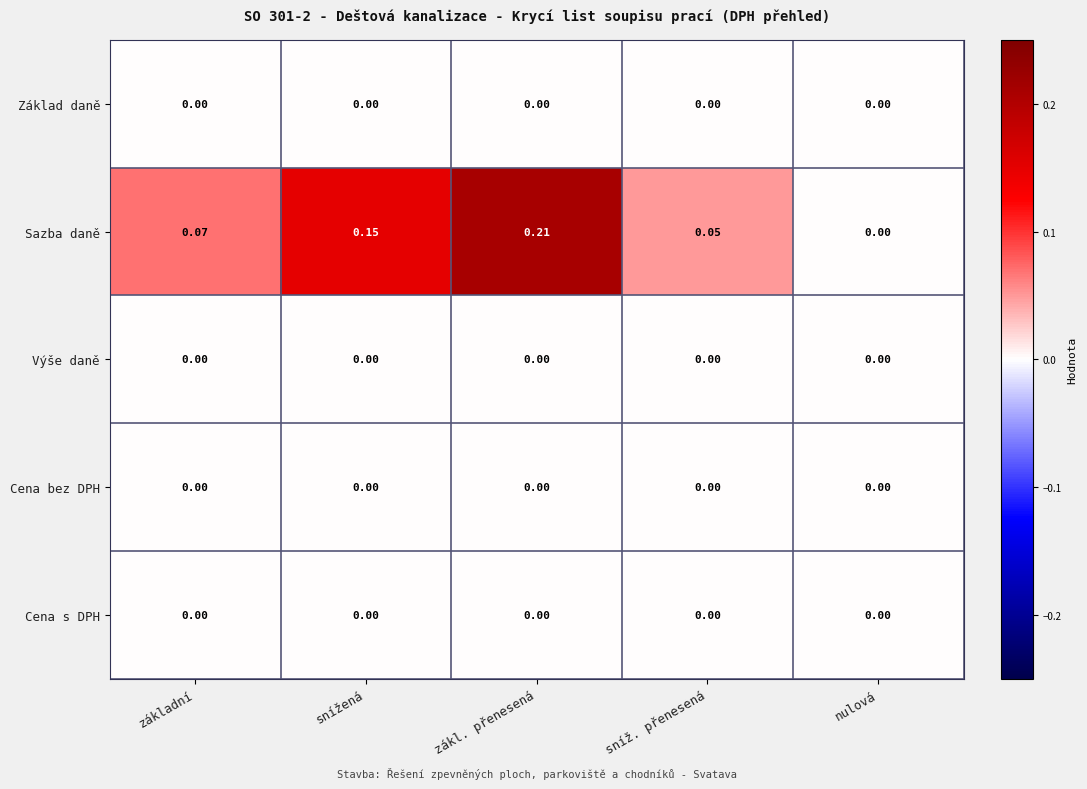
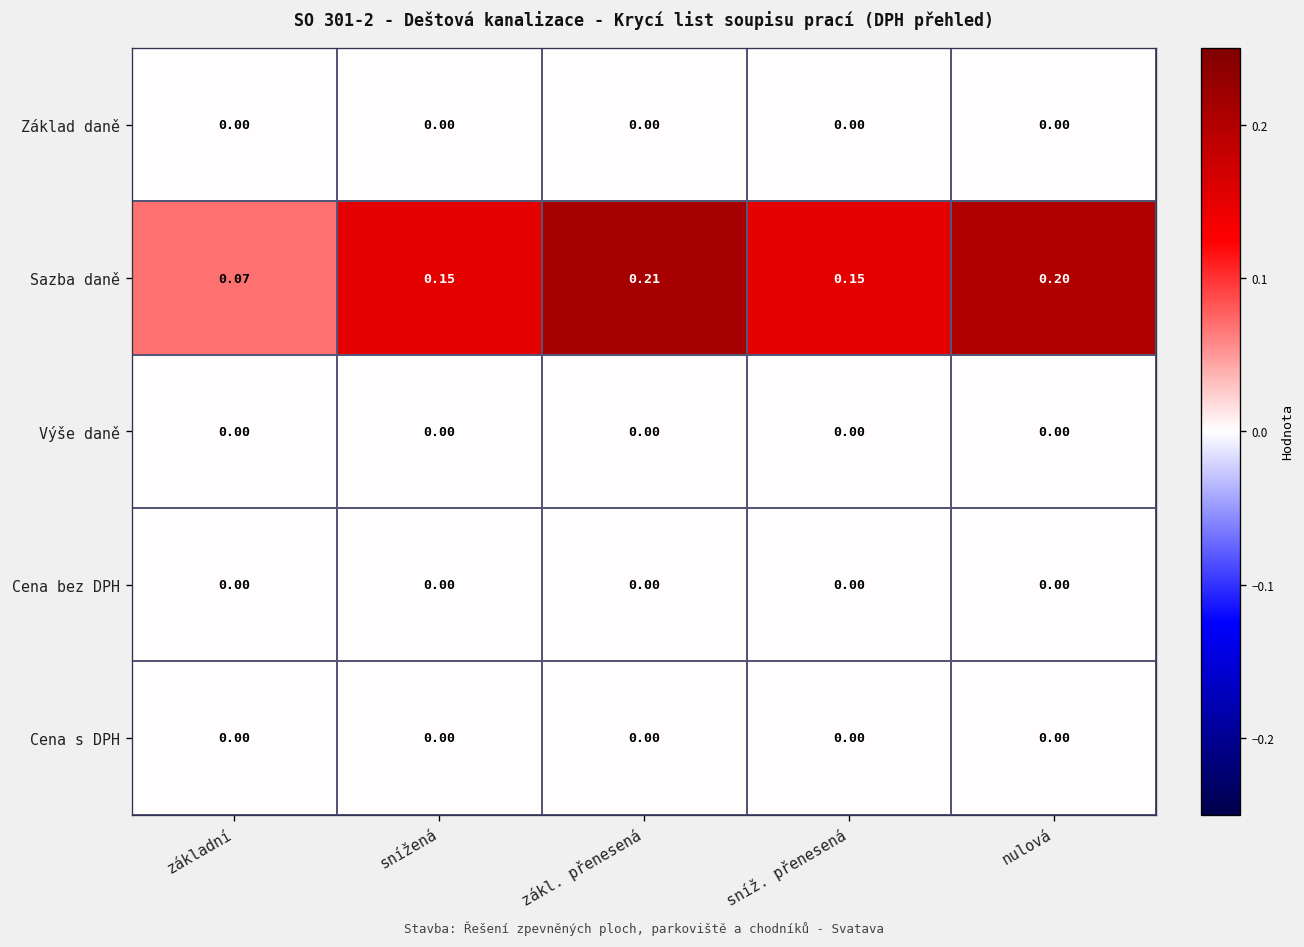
Sazba daně, sníž. přenesená: 0.05 -> 0.15
Sazba daně, nulová: 0.00 -> 0.20
